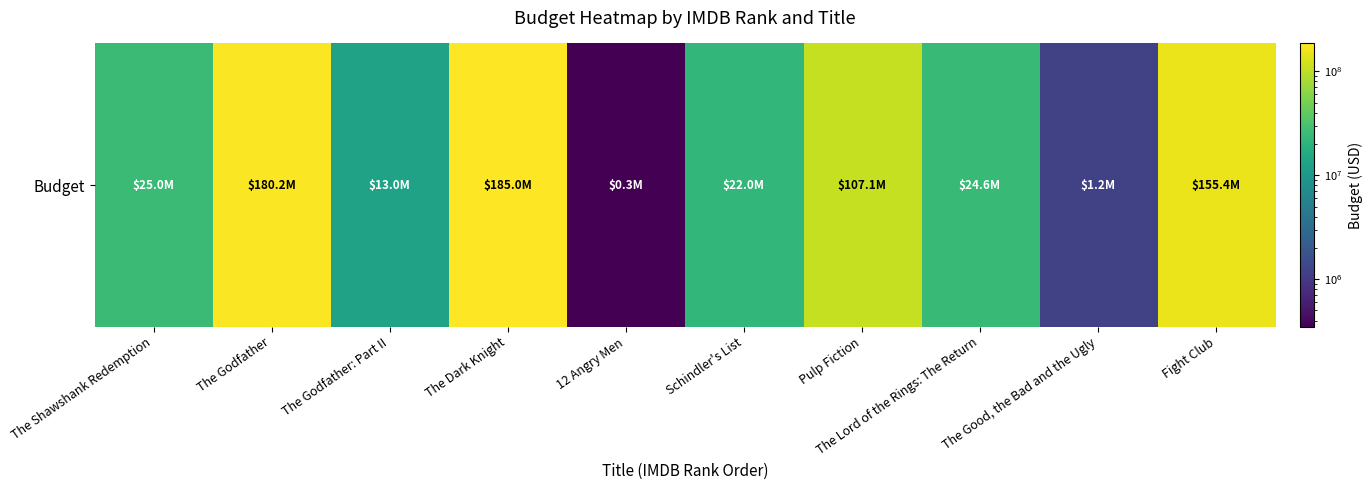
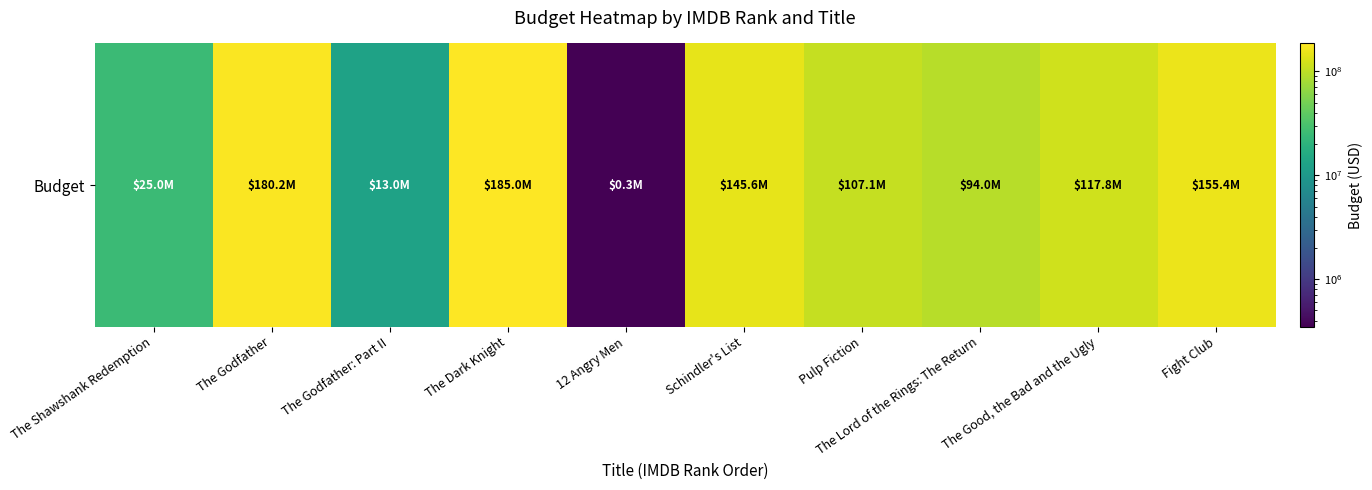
Budget, Schindler's List: $22.0M -> $145.6M
Budget, The Lord of the Rings: The Return: $24.6M -> $94.0M
Budget, The Good, the Bad and the Ugly: $1.2M -> $117.8M
